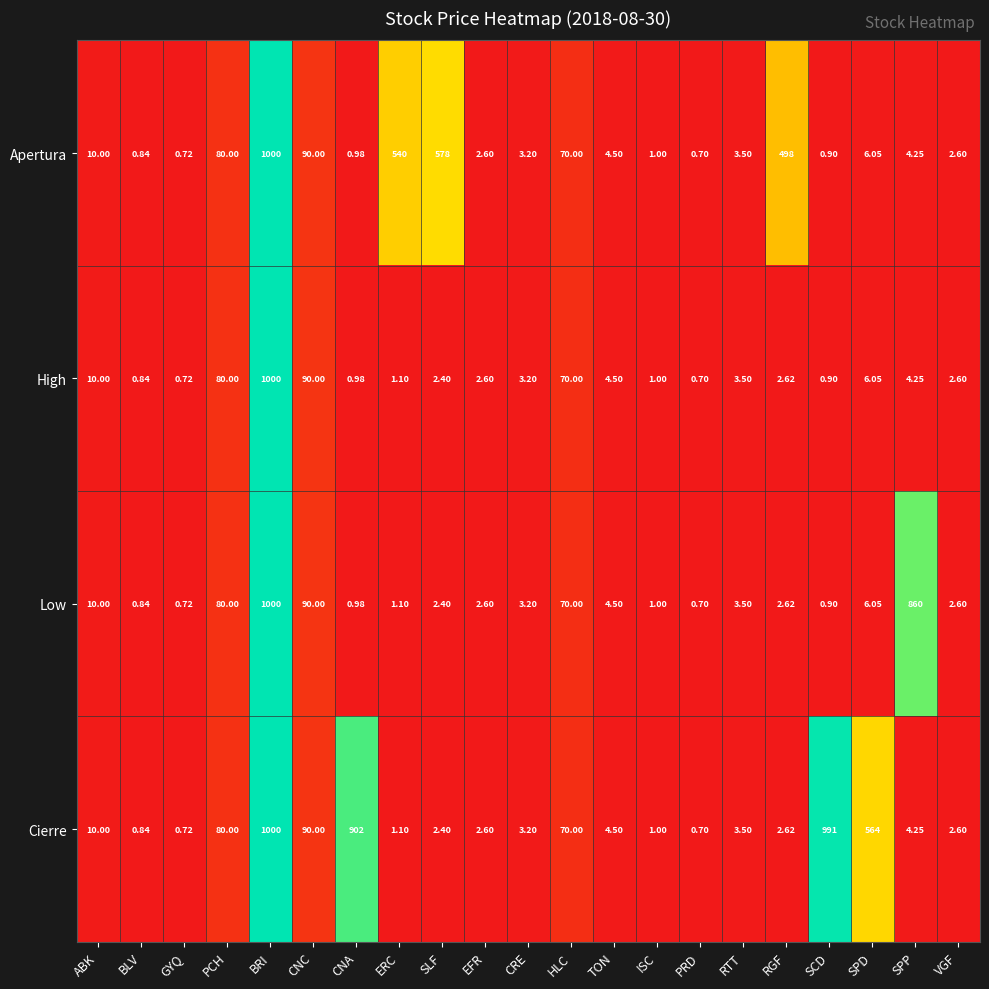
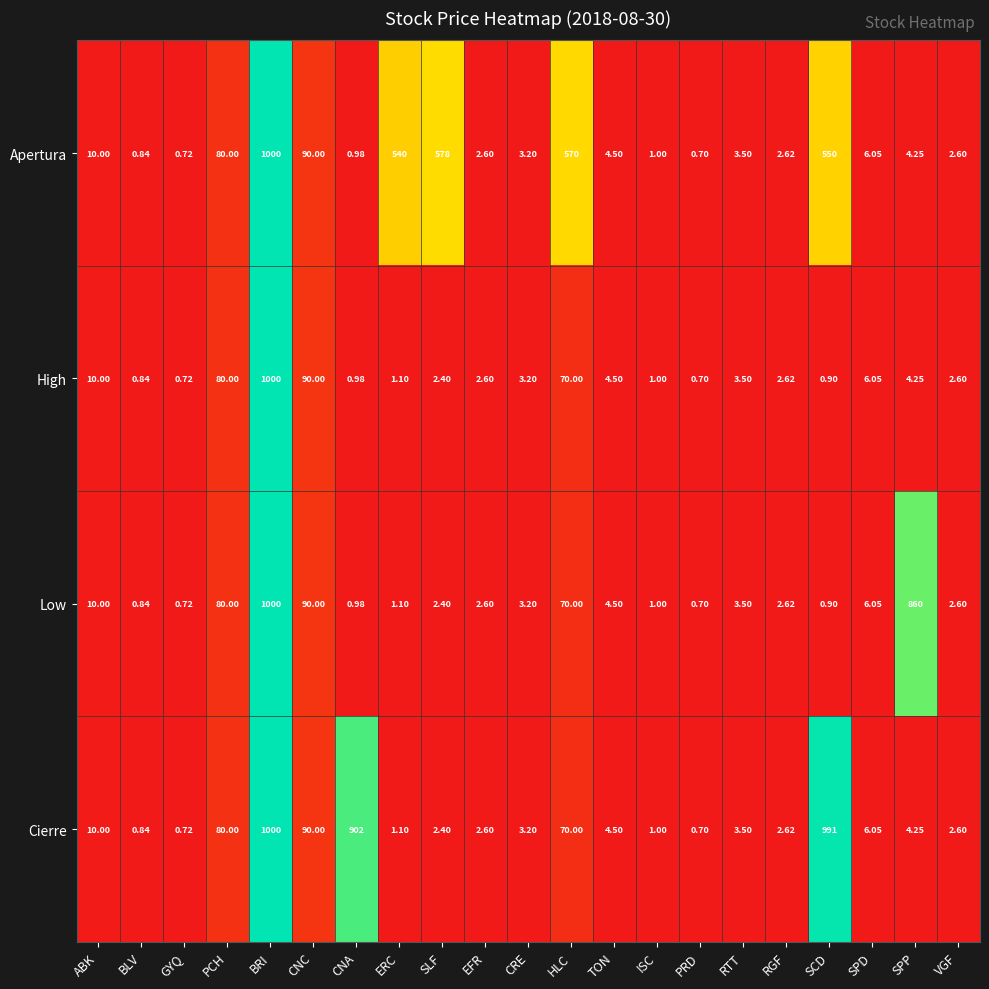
Apertura, HLC: 70.00 -> 570
Apertura, RGF: 498 -> 2.62
Apertura, SCD: 0.90 -> 550
Cierre, SPD: 564 -> 6.05
